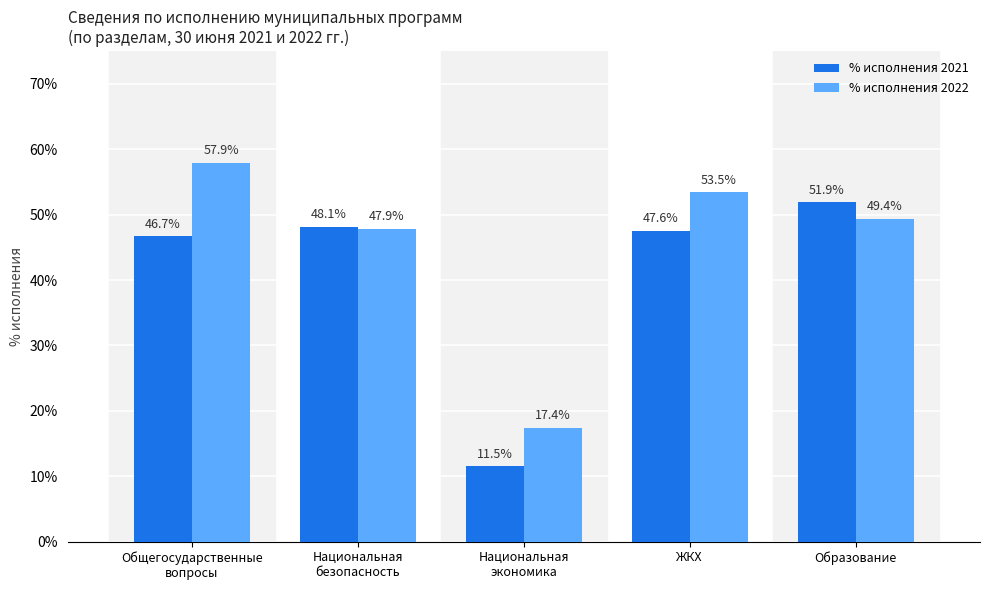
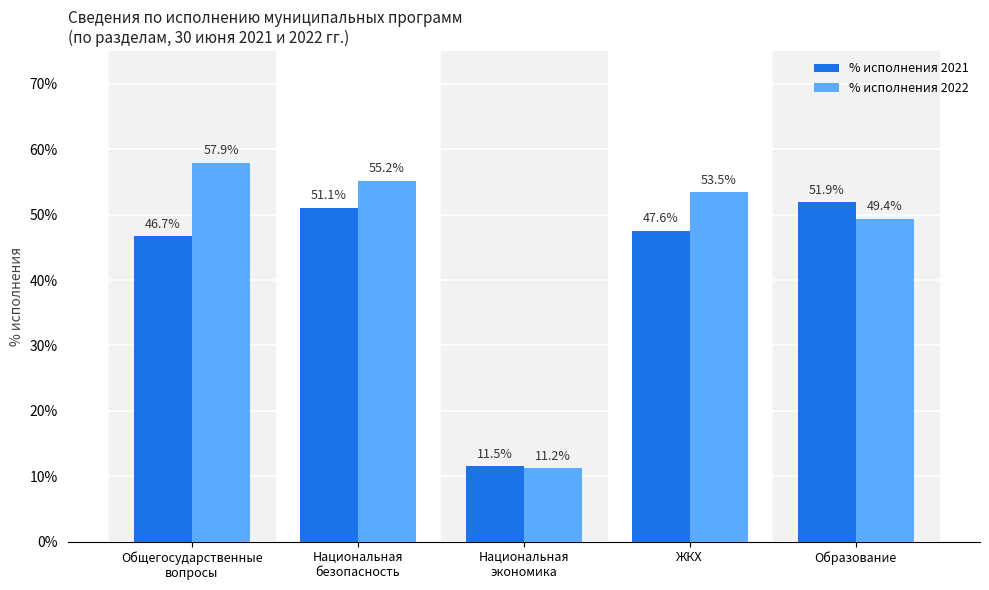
% исполнения 2021, Национальная безопасность: 48.1% -> 51.1%
% исполнения 2022, Национальная безопасность: 47.9% -> 55.2%
% исполнения 2022, Национальная экономика: 17.4% -> 11.2%
